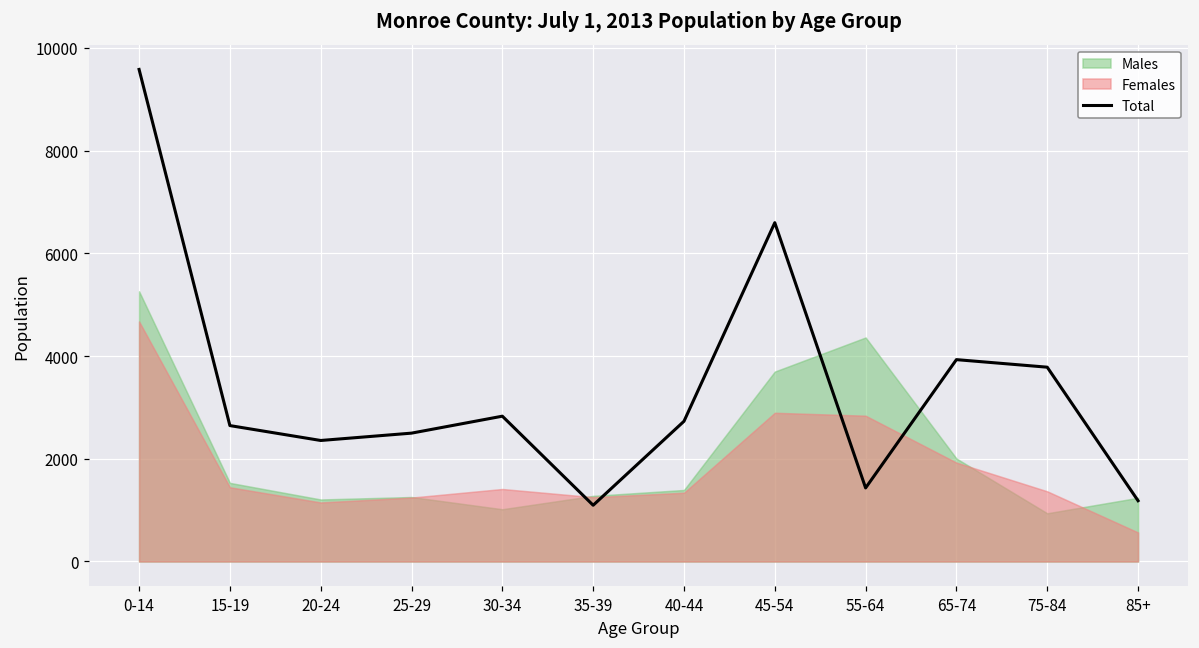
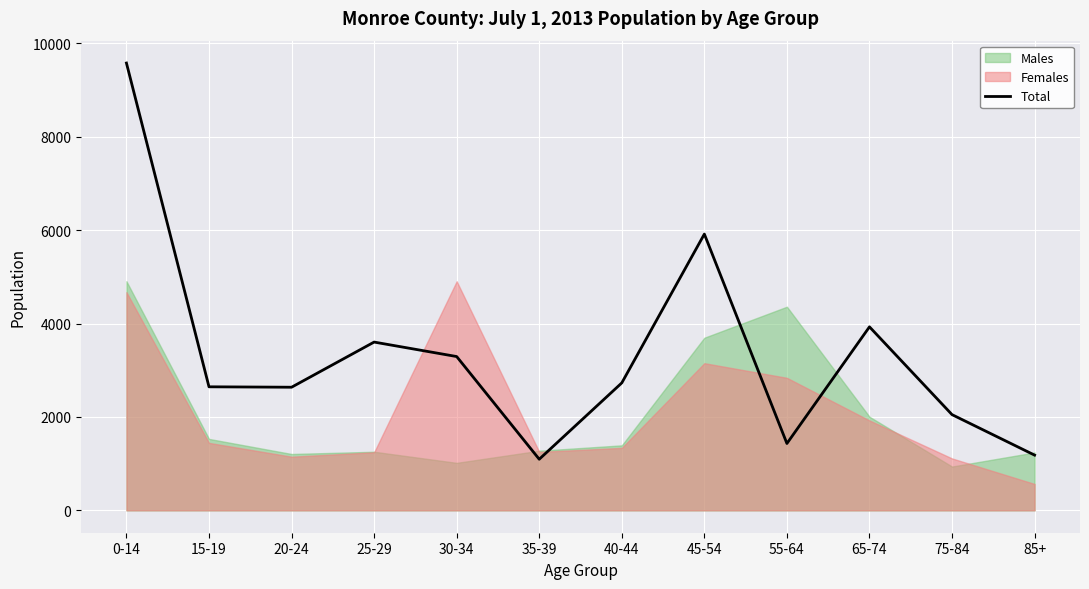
Males, 0-14: 5300 -> 4900
Total, 20-24: 2400 -> 2600
Total, 25-29: 2500 -> 3600
Total, 30-34: 2800 -> 3300
Females, 30-34: 1400 -> 4900
Total, 45-54: 6600 -> 5900
Females, 45-54: 2900 -> 3200
Total, 75-84: 3800 -> 2100
Females, 75-84: 1400 -> 1100
